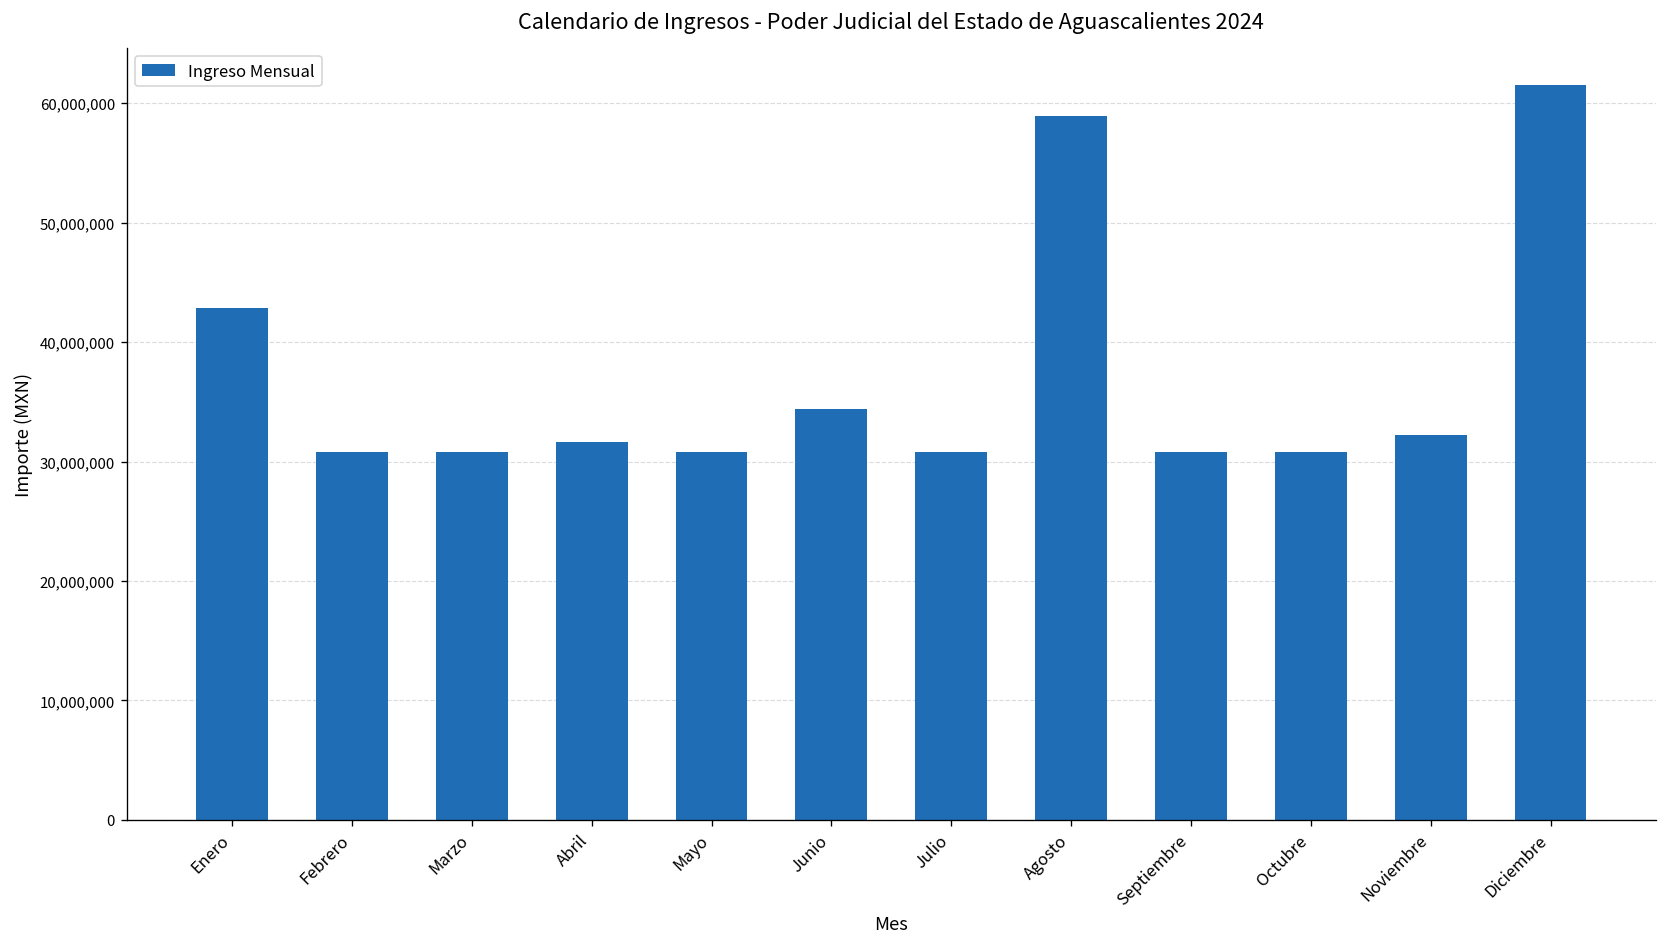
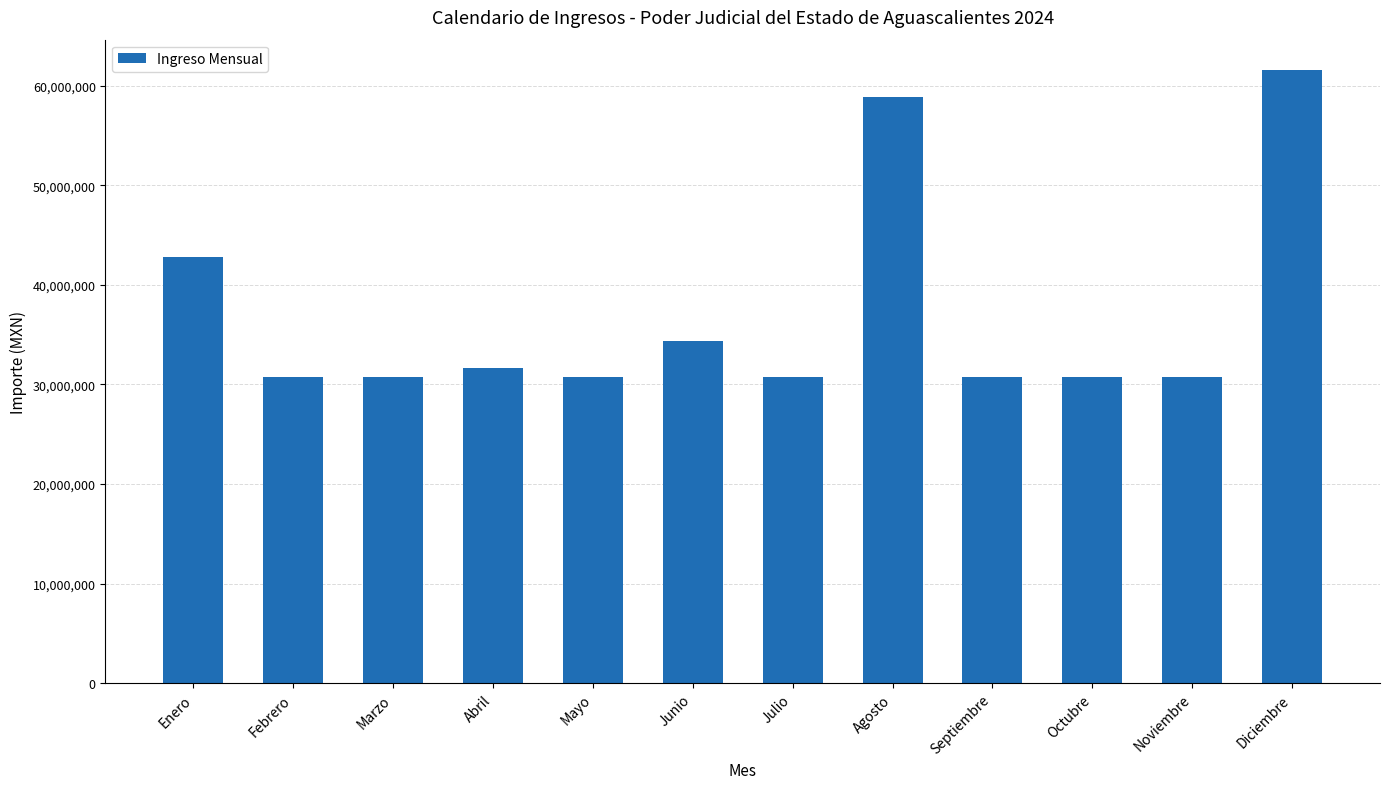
Noviembre: 32,000,000 -> 31,000,000
